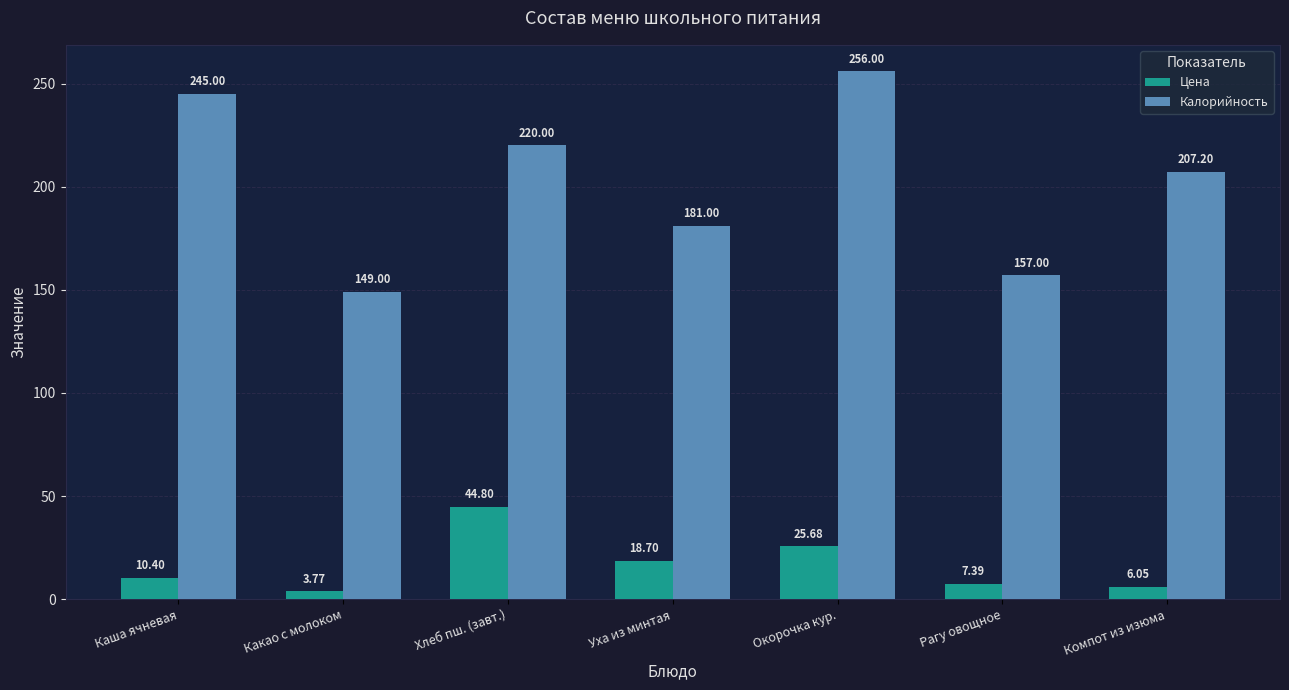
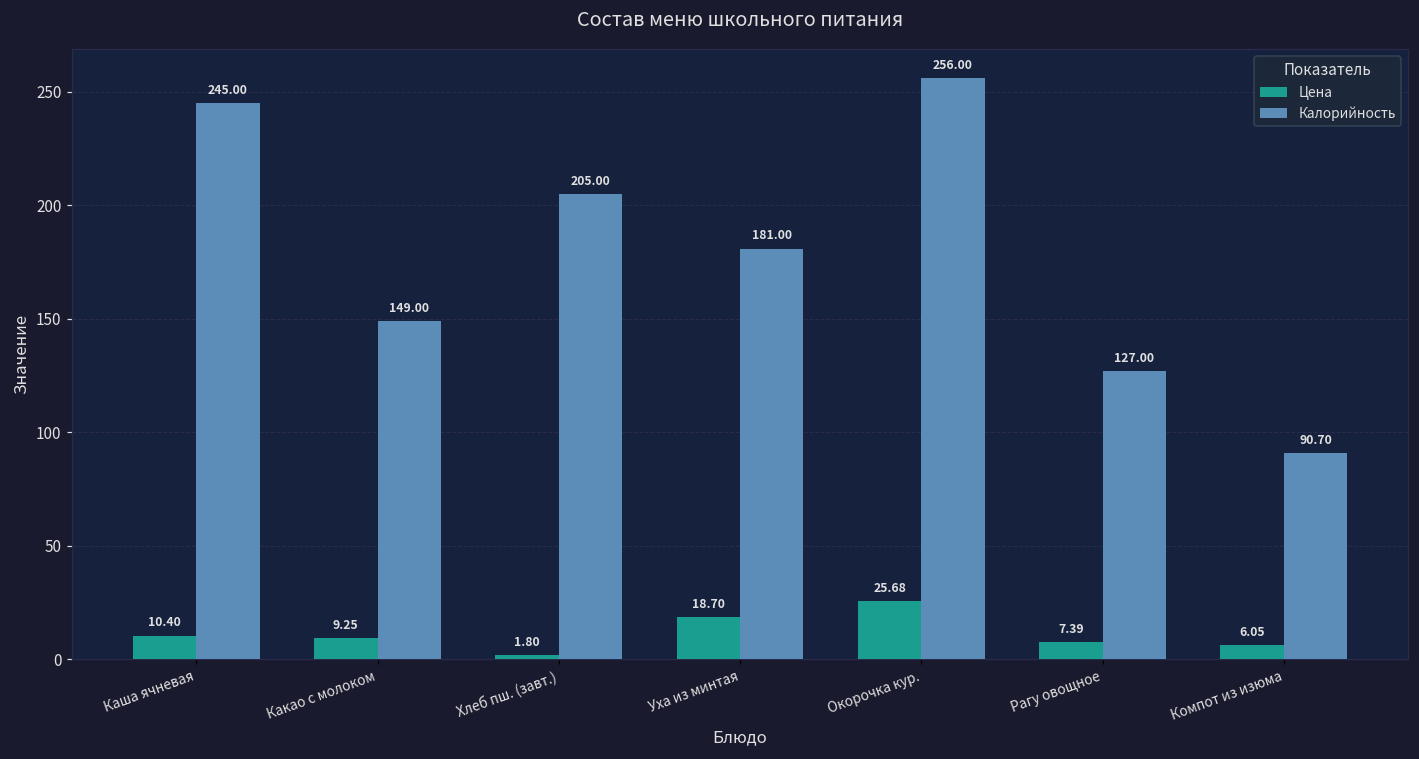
Цена, Какао с молоком: 3.77 -> 9.25
Цена, Хлеб пш. (завт.): 44.80 -> 1.80
Калорийность, Хлеб пш. (завт.): 220.00 -> 205.00
Калорийность, Рагу овощное: 157.00 -> 127.00
Калорийность, Компот из изюма: 207.20 -> 90.70
